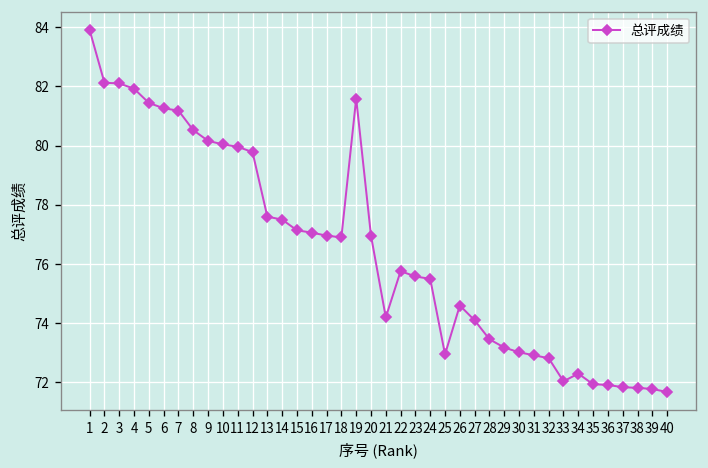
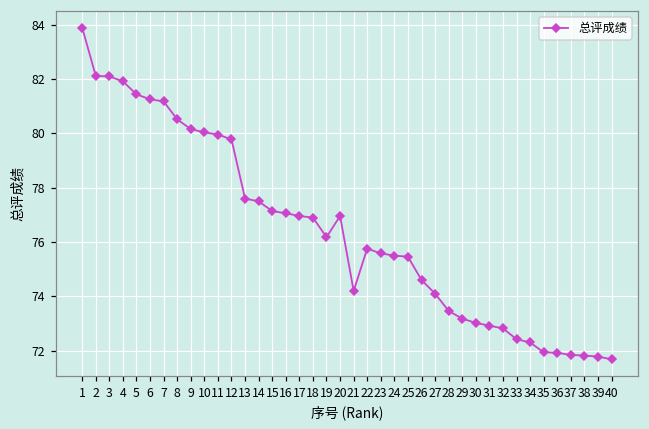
19: 81.6 -> 76.2
25: 73.0 -> 75.5
33: 72.0 -> 72.4
